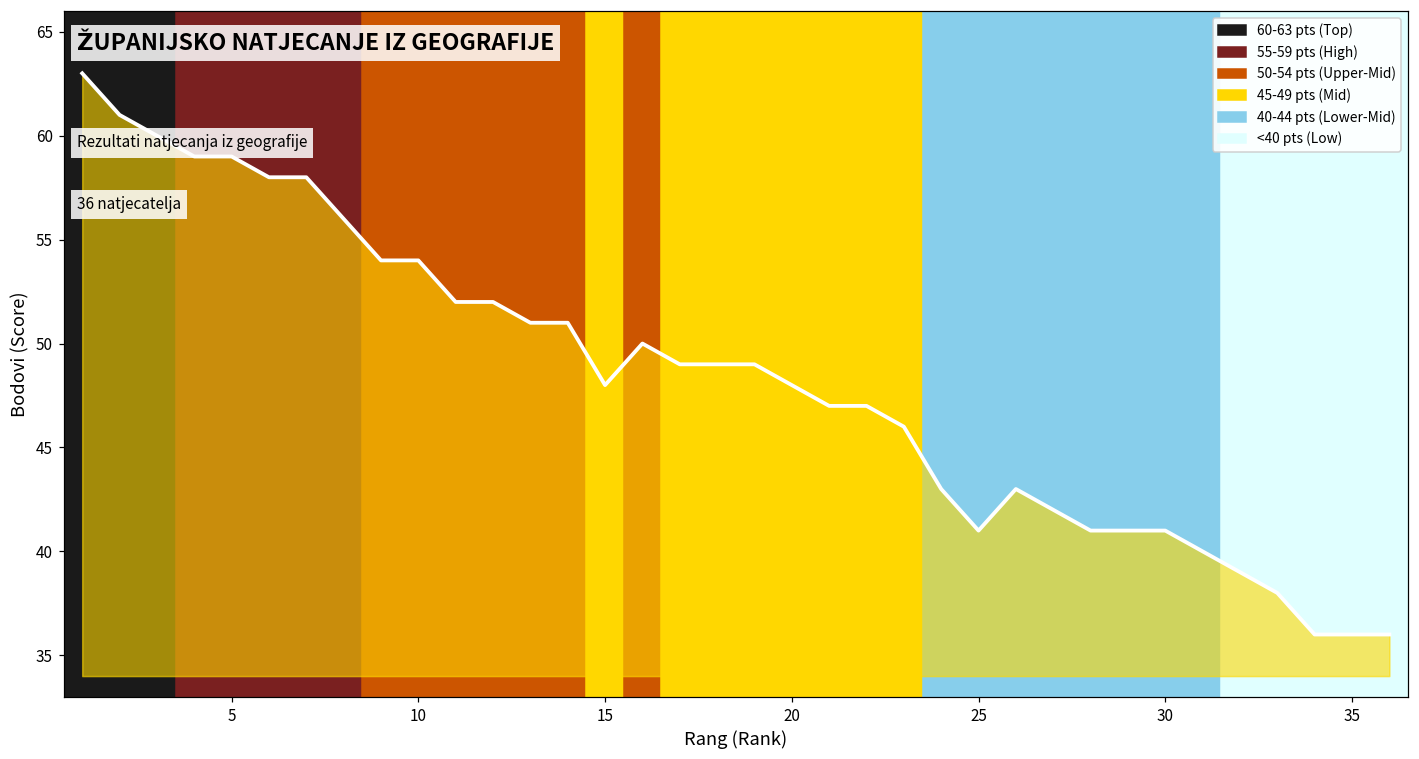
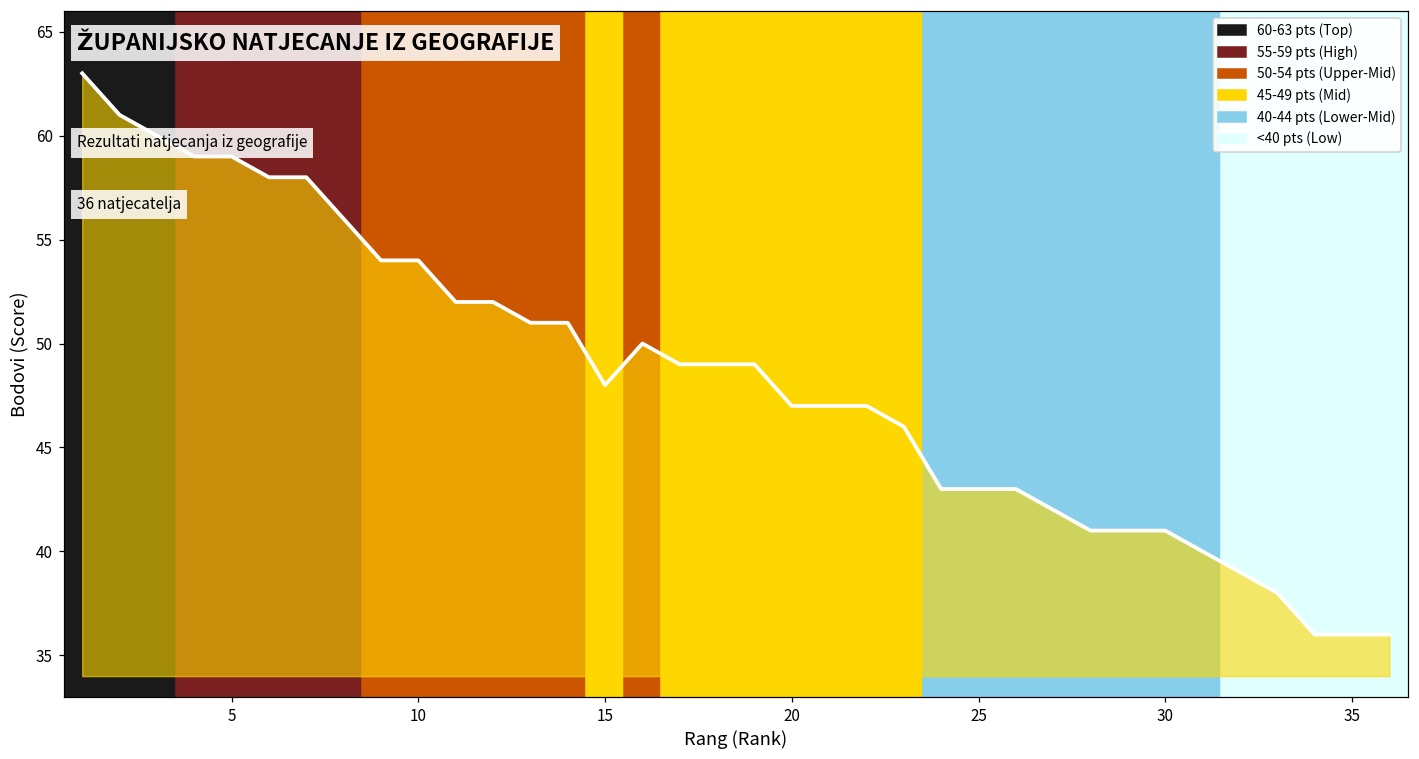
20: 48 -> 47
25: 41 -> 43
